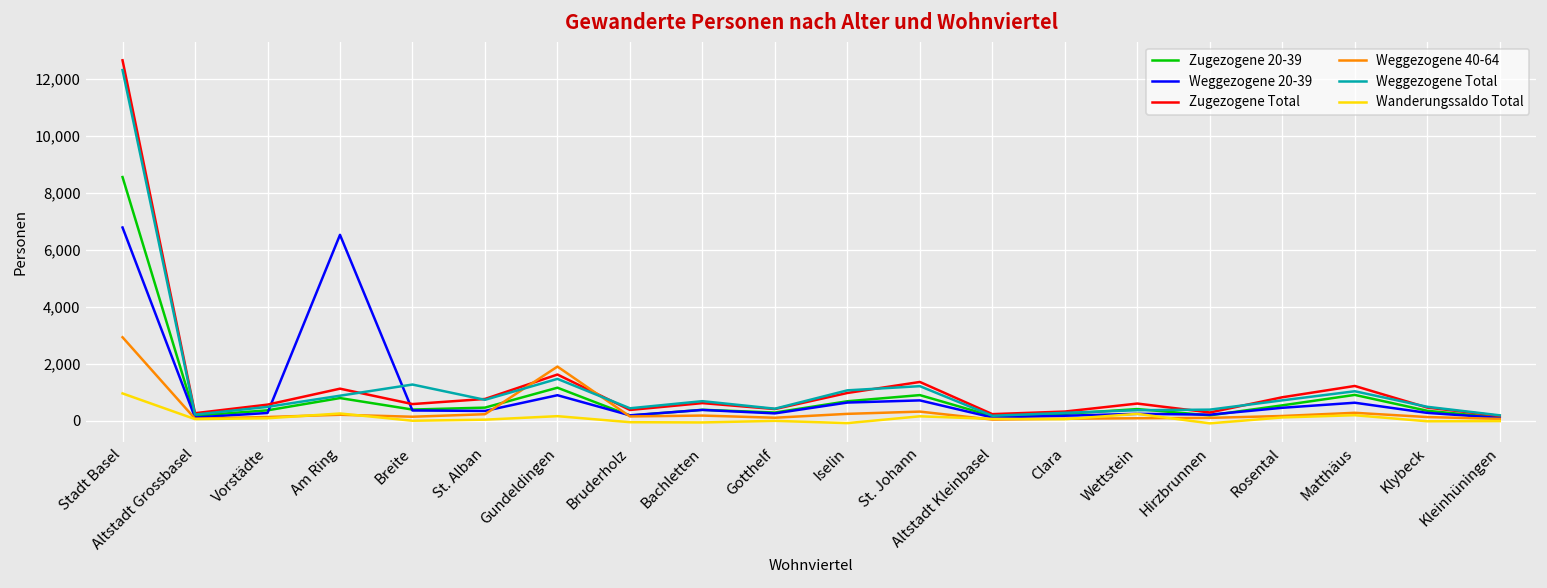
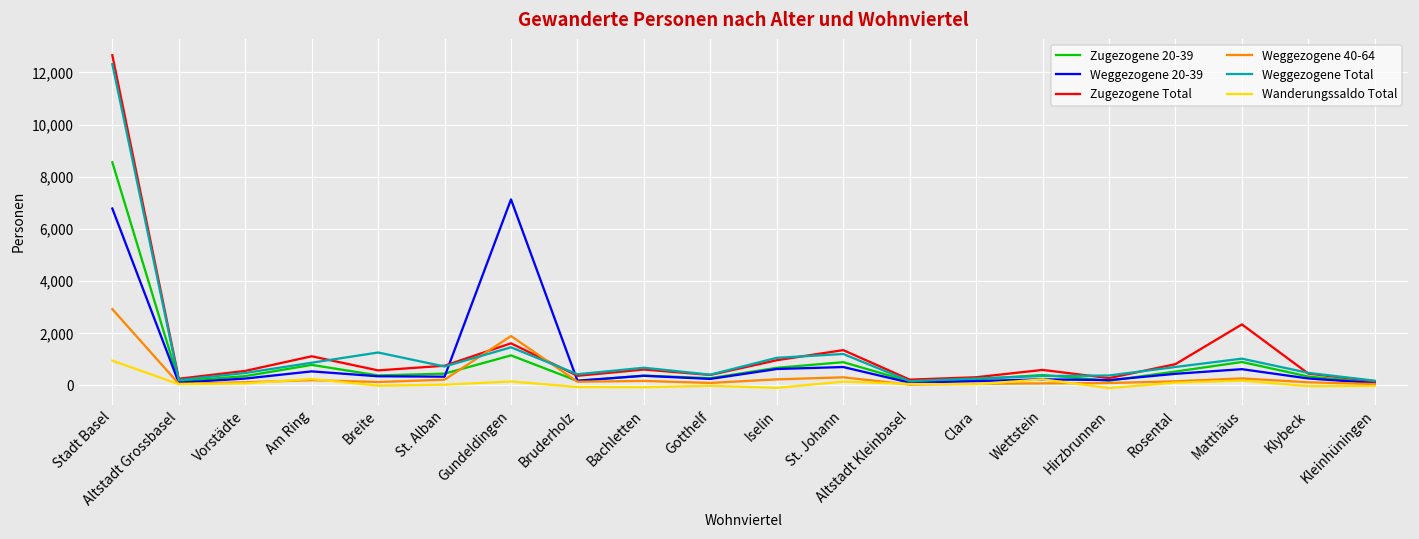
Weggezogene 20-39, Am Ring: 6,500 -> 500
Weggezogene 20-39, Gundeldingen: 900 -> 7,100
Zugezogene Total, Matthäus: 1,200 -> 2,300
